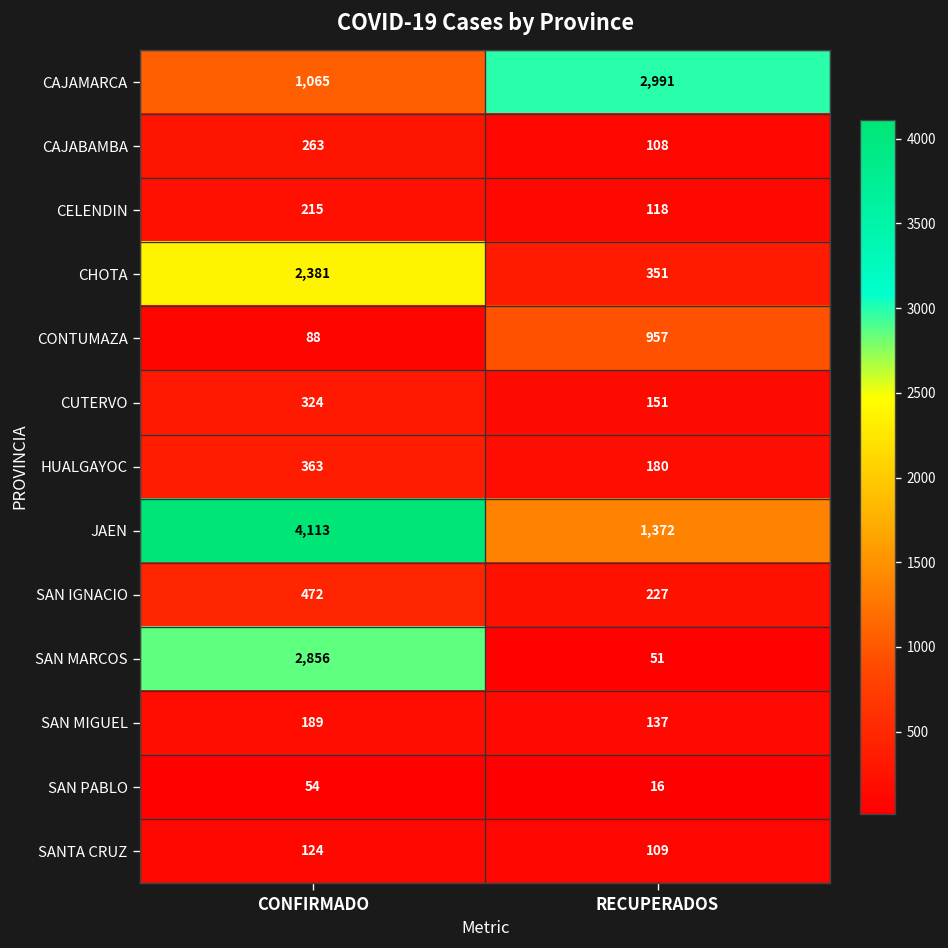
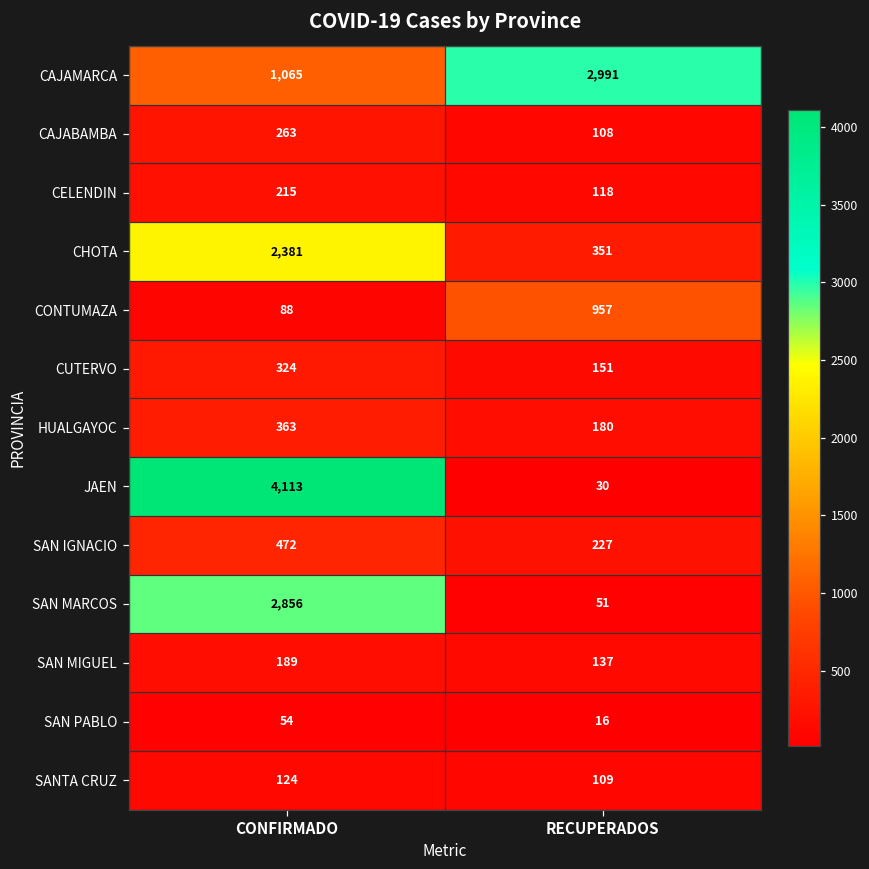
JAEN, RECUPERADOS: 1,372 -> 30
